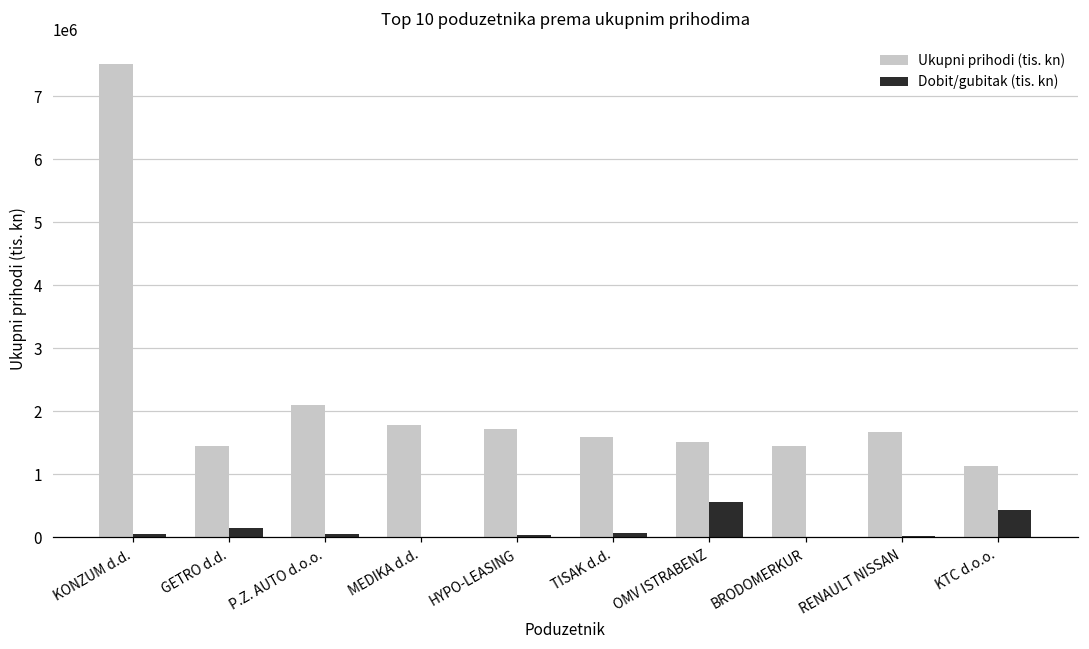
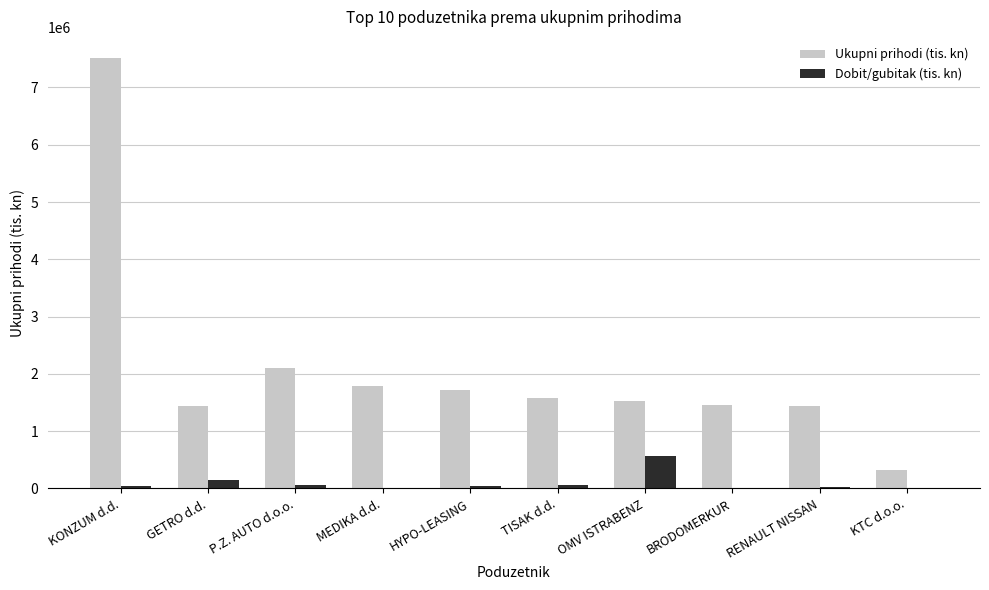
Ukupni prihodi (tis. kn), RENAULT NISSAN: 1700000 -> 1400000
Ukupni prihodi (tis. kn), KTC d.o.o.: 1100000 -> 300000
Dobit/gubitak (tis. kn), KTC d.o.o.: 400000 -> 0
